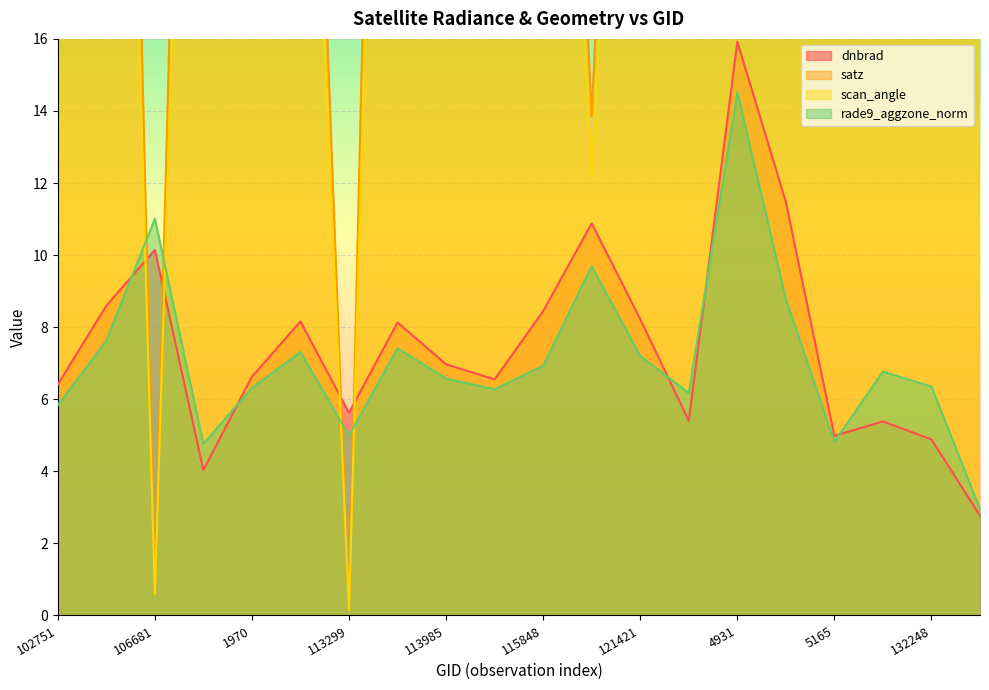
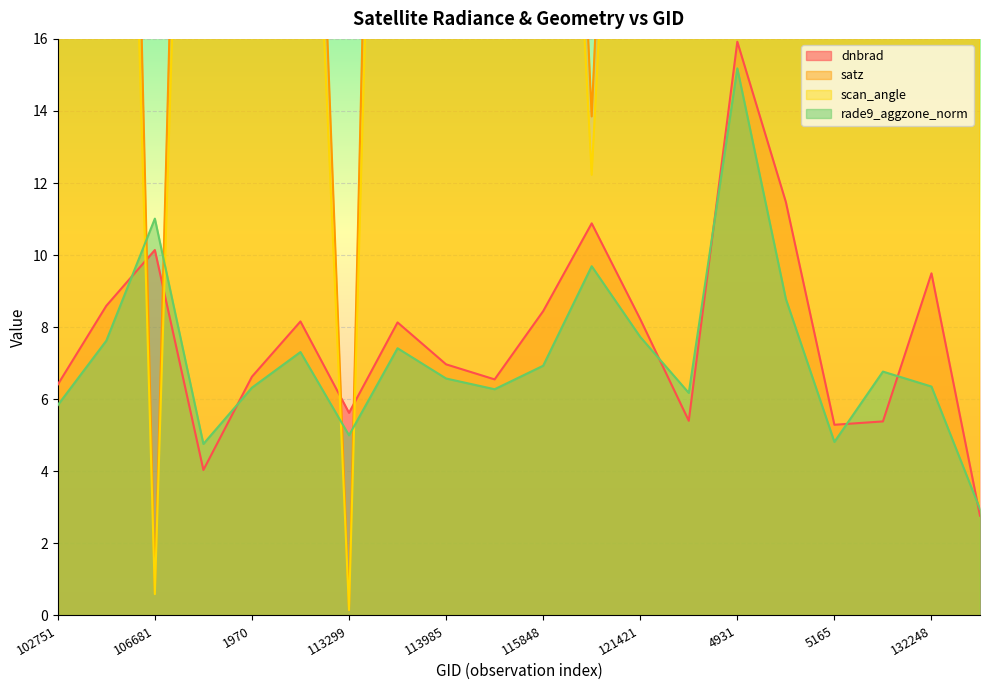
rade9_aggzone_norm, 121421: 7.2 -> 7.7
rade9_aggzone_norm, 4931: 14.5 -> 15.2
dnbrad, 5165: 5.0 -> 5.3
dnbrad, 132248: 4.9 -> 9.5
